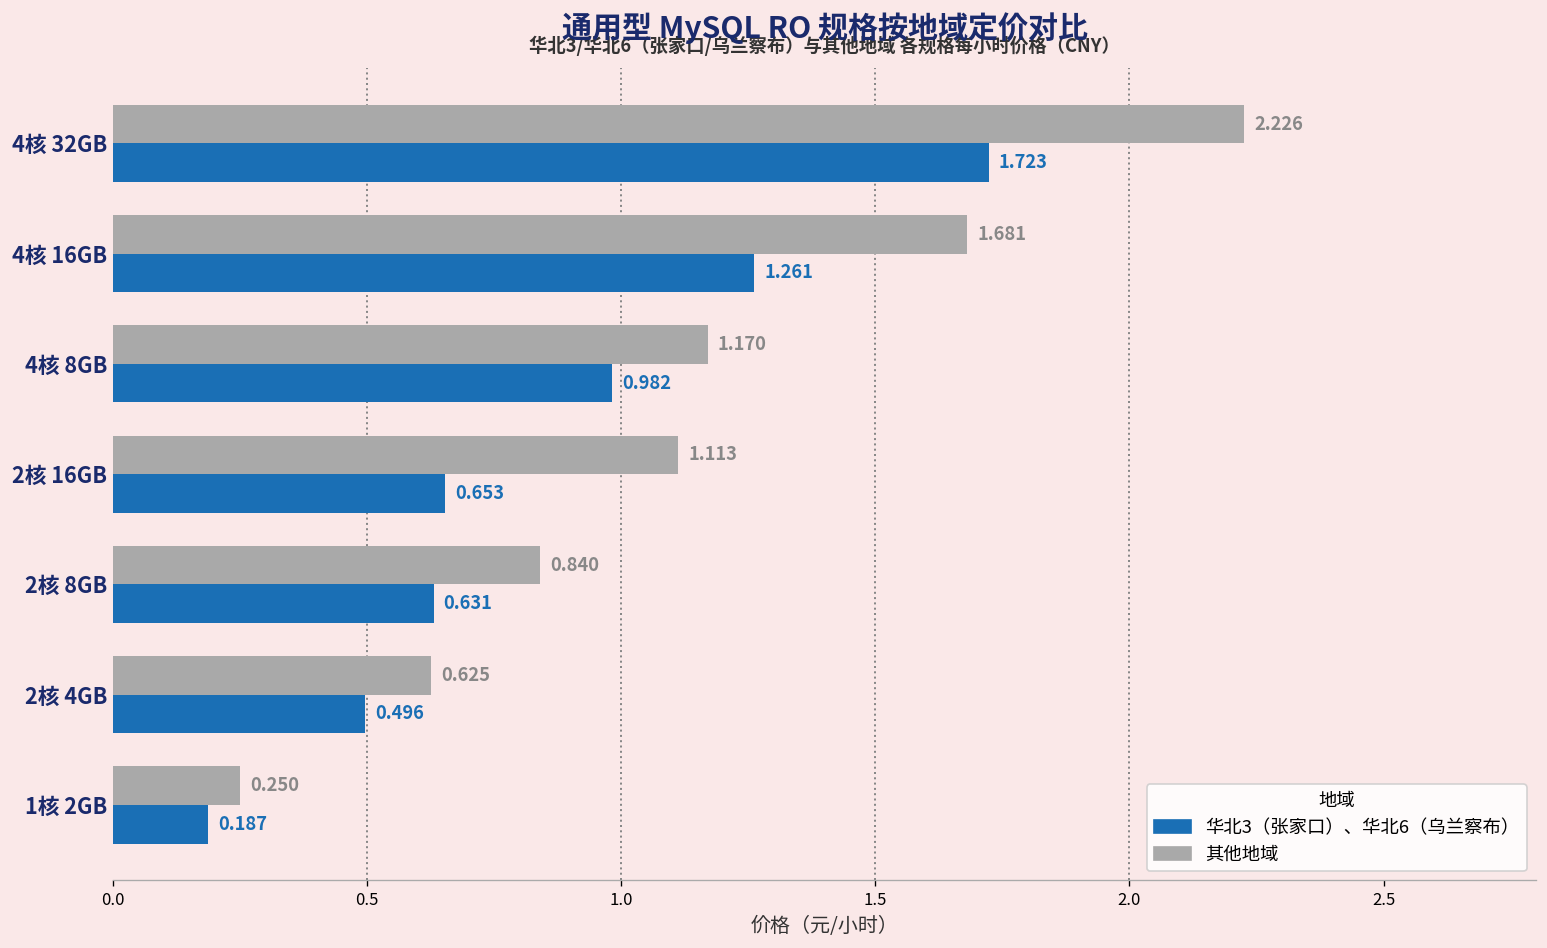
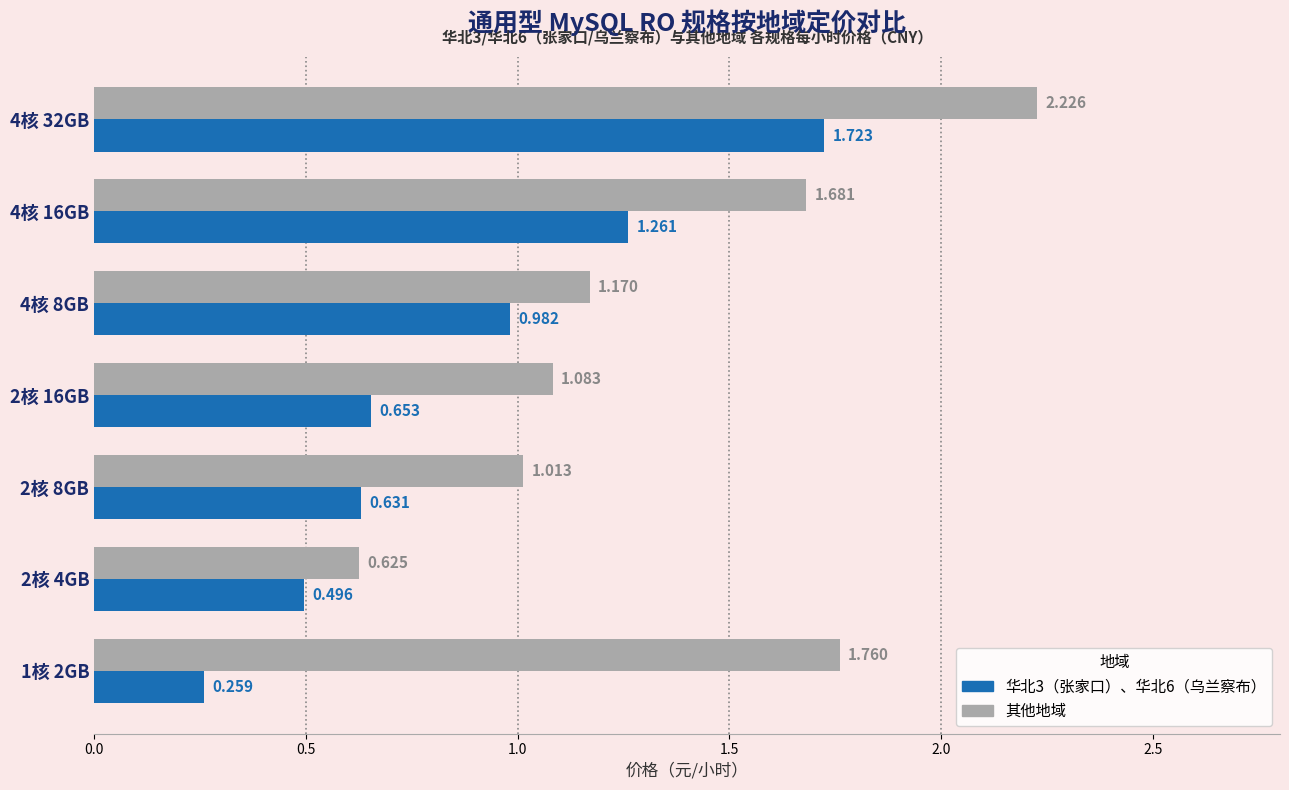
其他地域, 2核 16GB: 1.113 -> 1.083
其他地域, 2核 8GB: 0.840 -> 1.013
其他地域, 1核 2GB: 0.250 -> 1.760
华北3（张家口）、华北6（乌兰察布）, 1核 2GB: 0.187 -> 0.259
